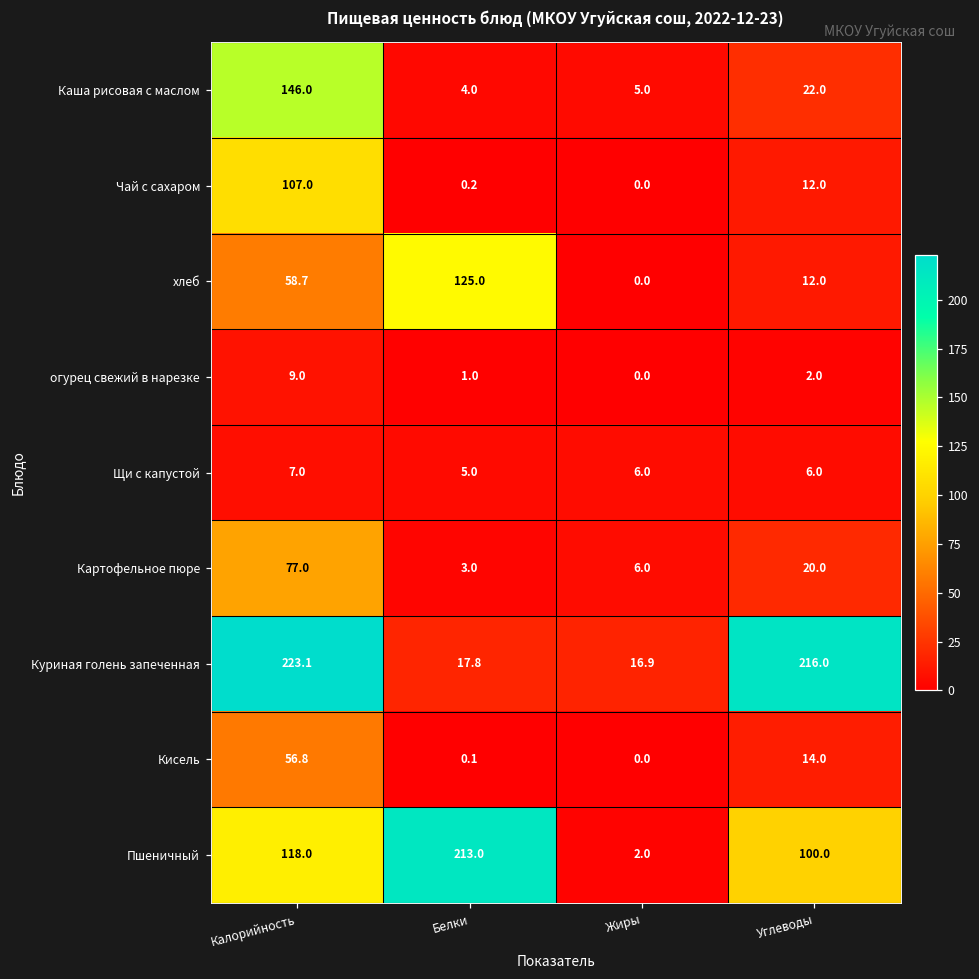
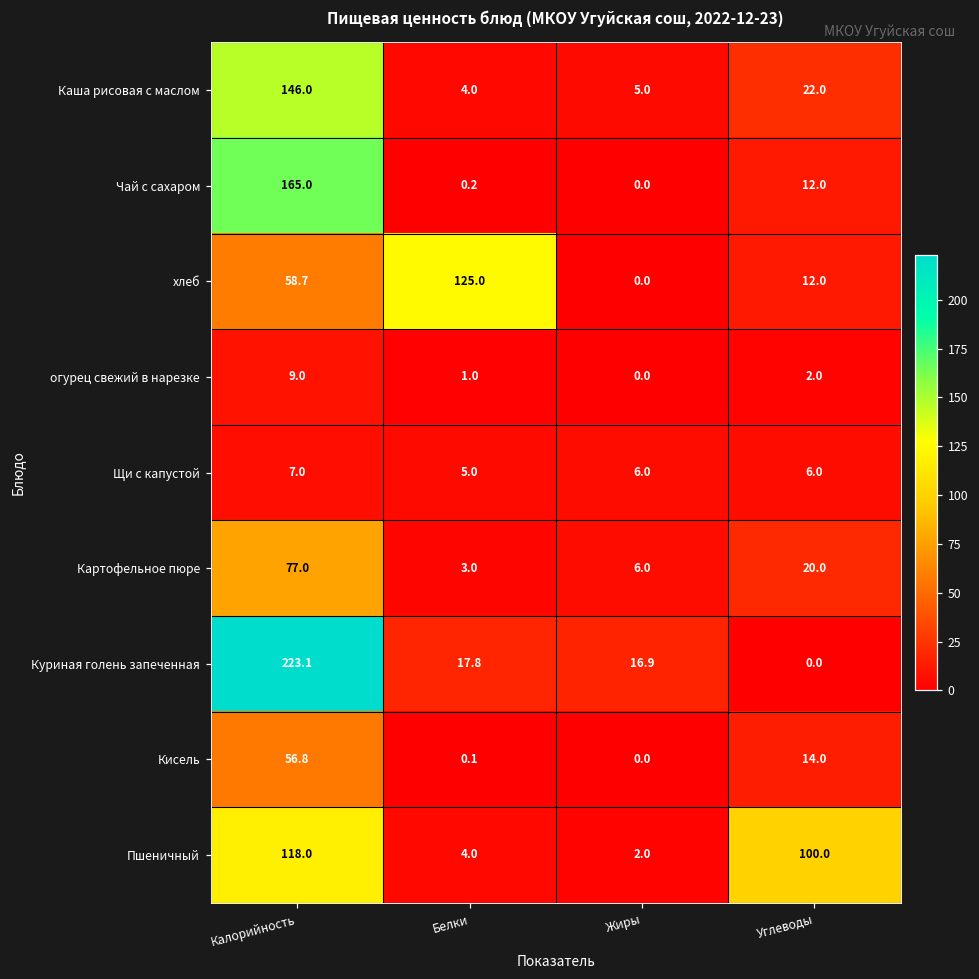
Чай с сахаром, Калорийность: 107.0 -> 165.0
Куриная голень запеченная, Углеводы: 216.0 -> 0.0
Пшеничный, Белки: 213.0 -> 4.0
